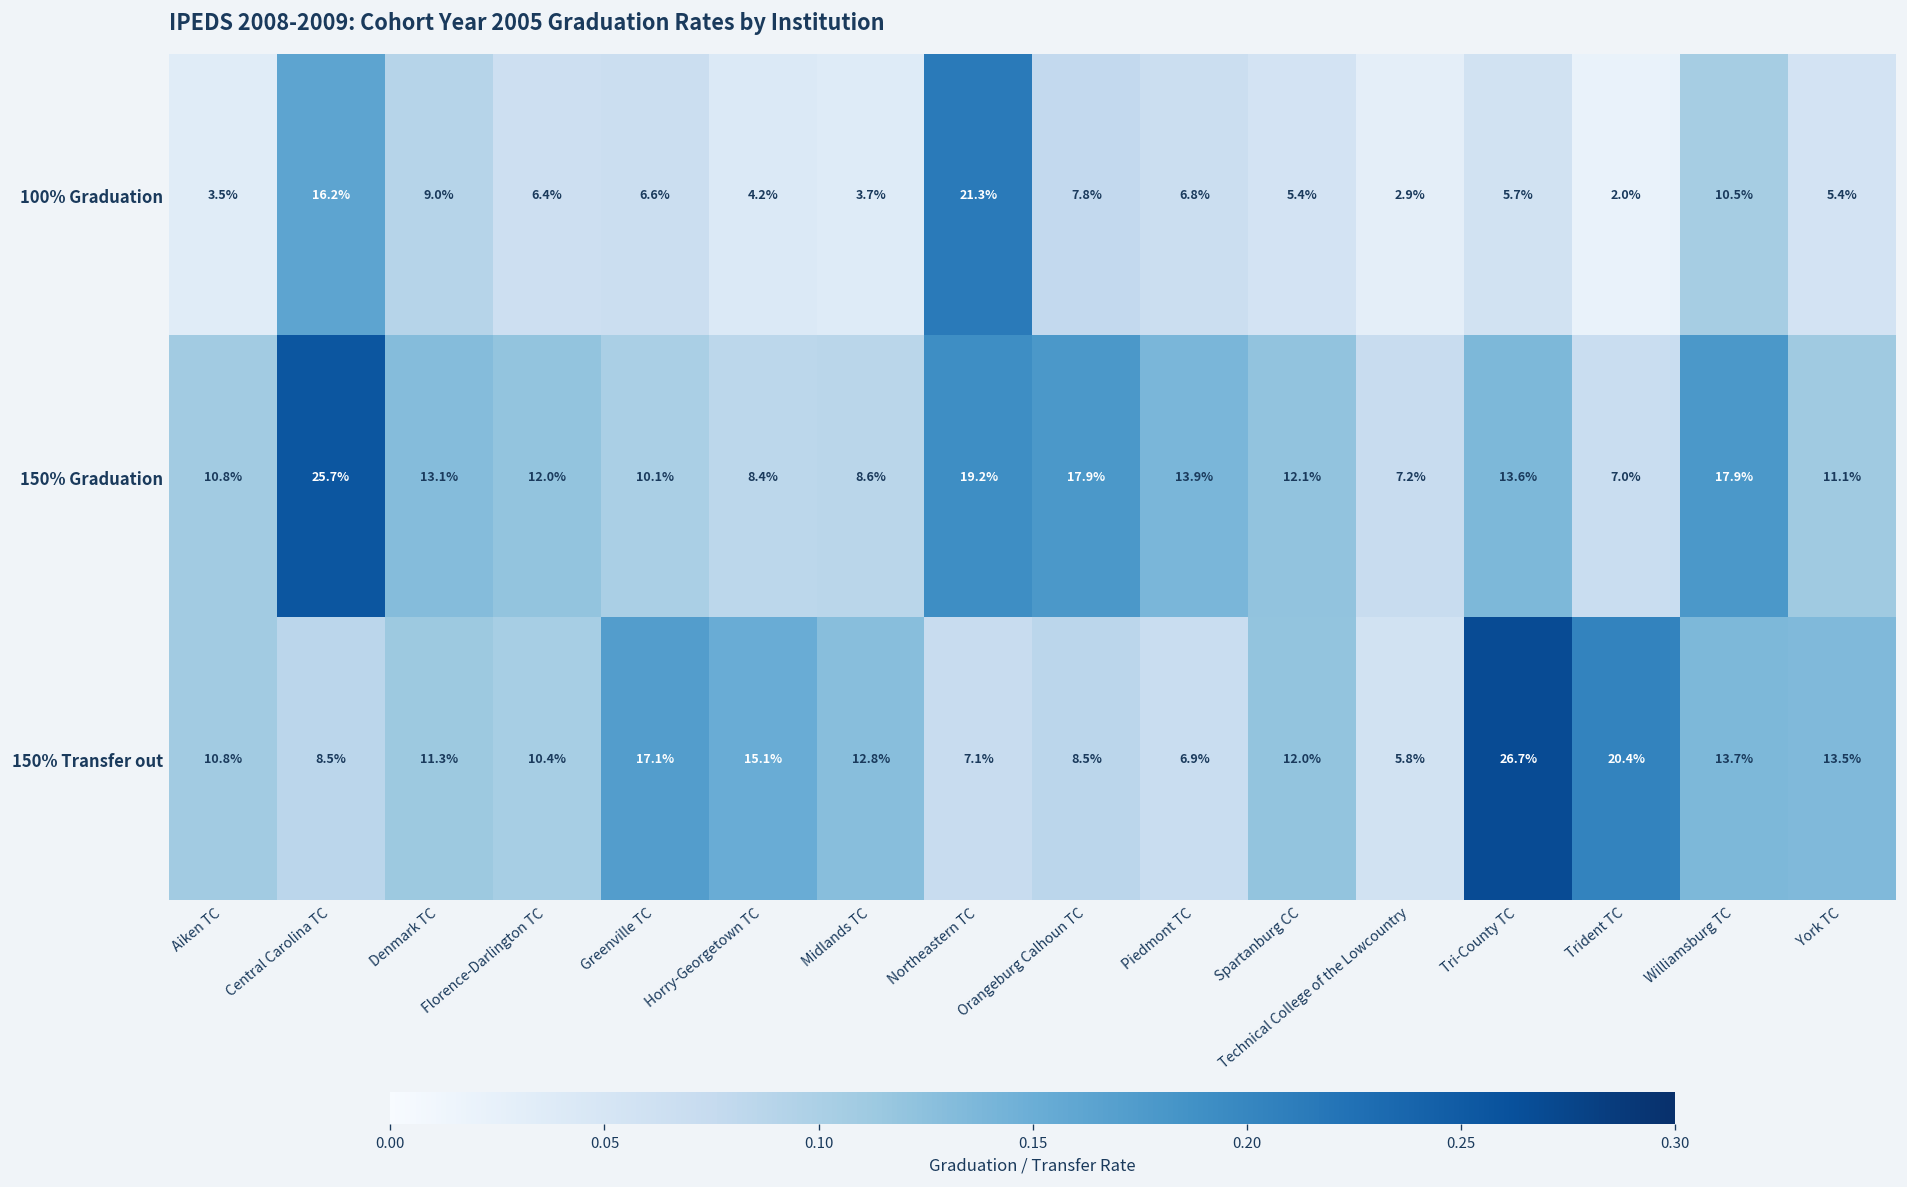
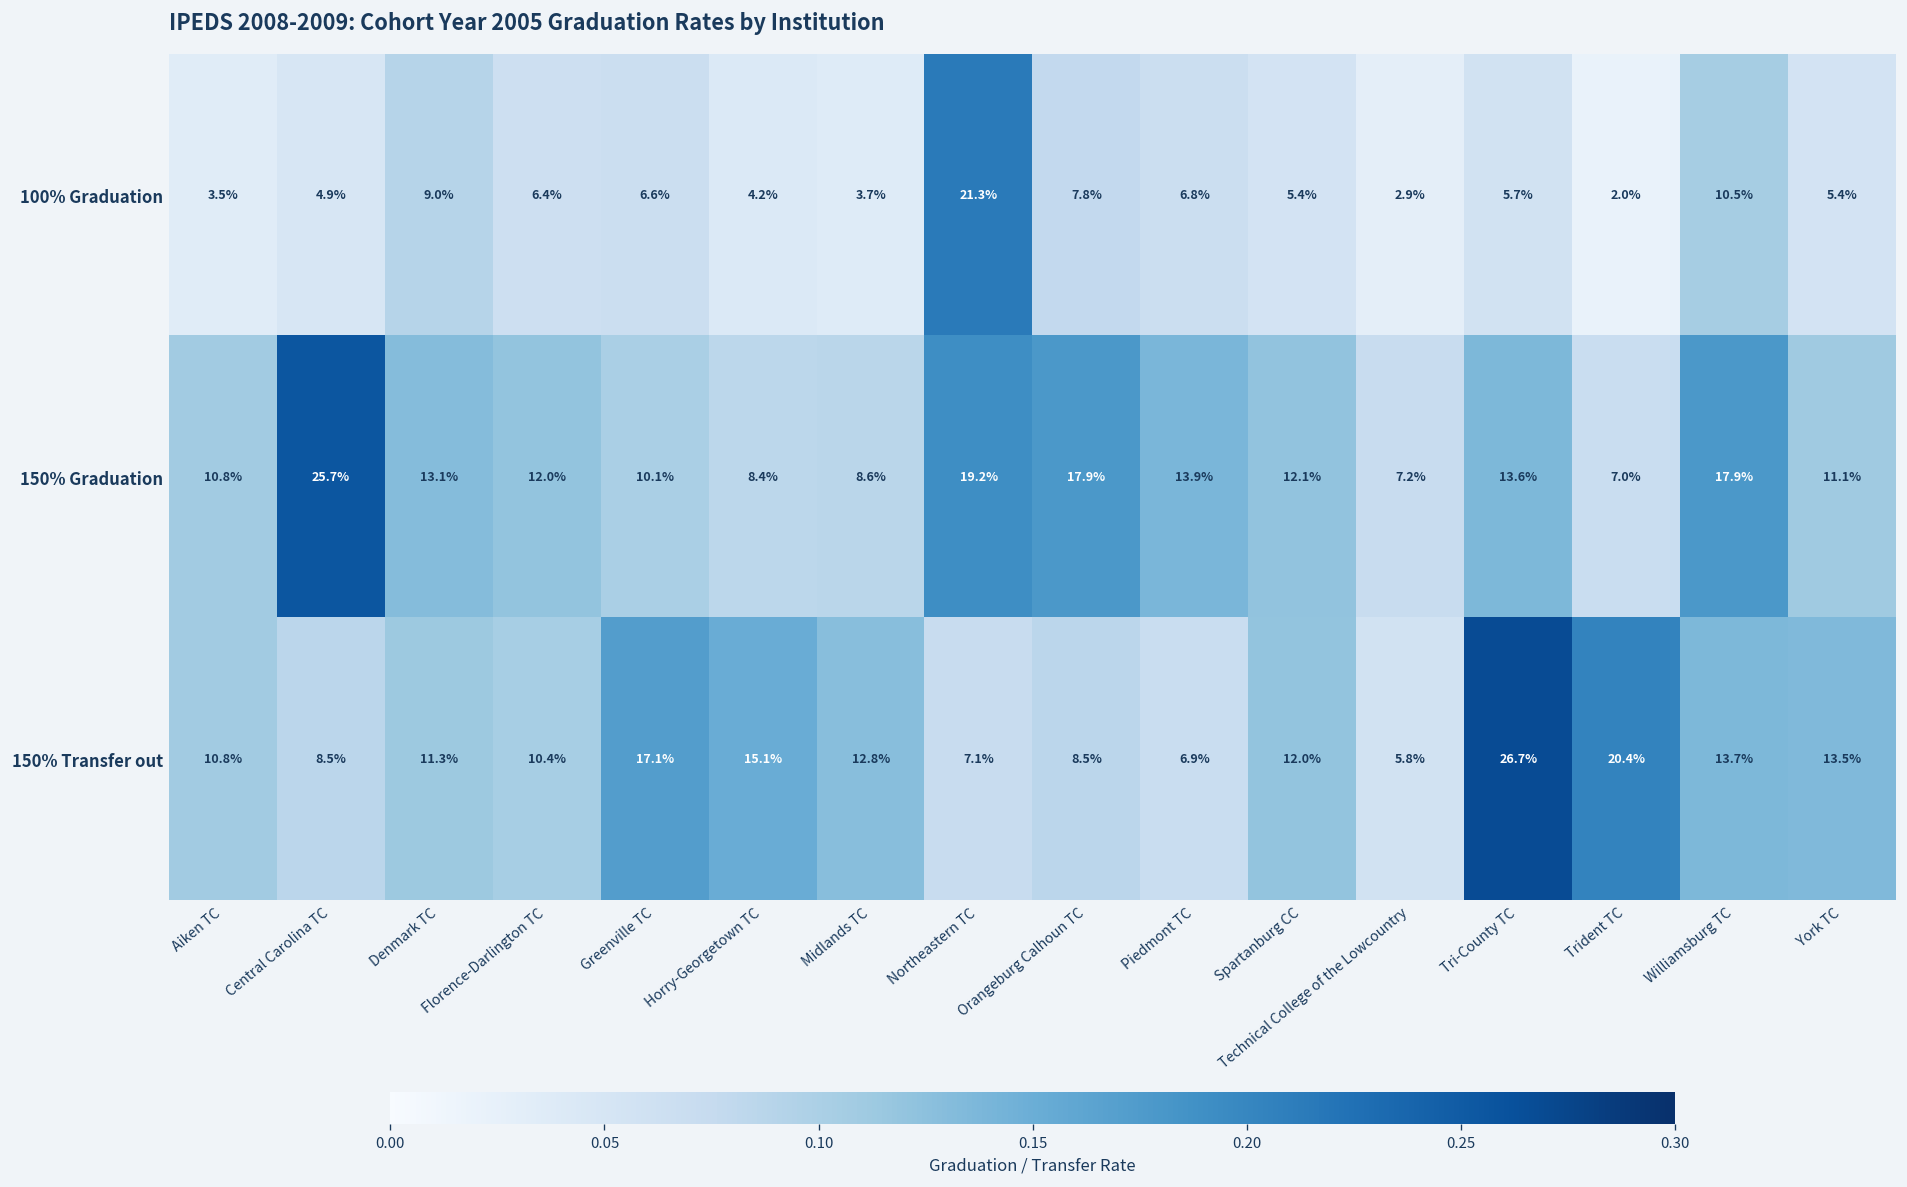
100% Graduation, Central Carolina TC: 16.2% -> 4.9%
